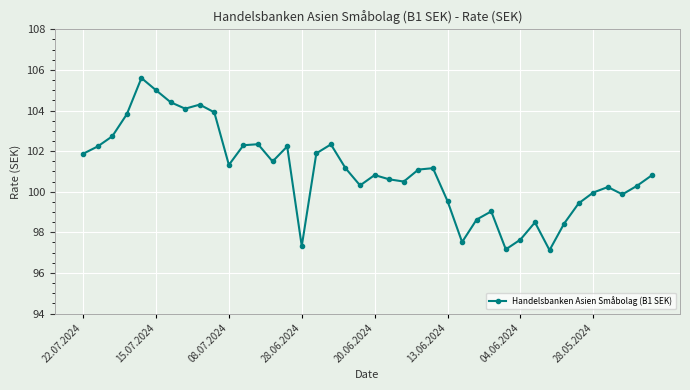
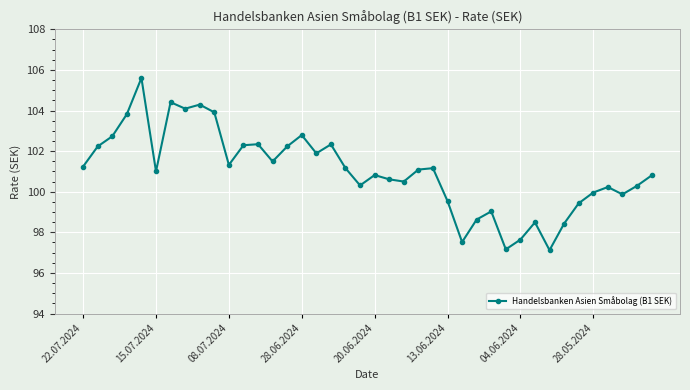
22.07.2024: 101.9 -> 101.2
15.07.2024: 105 -> 101
28.06.2024: 97.3 -> 102.8
